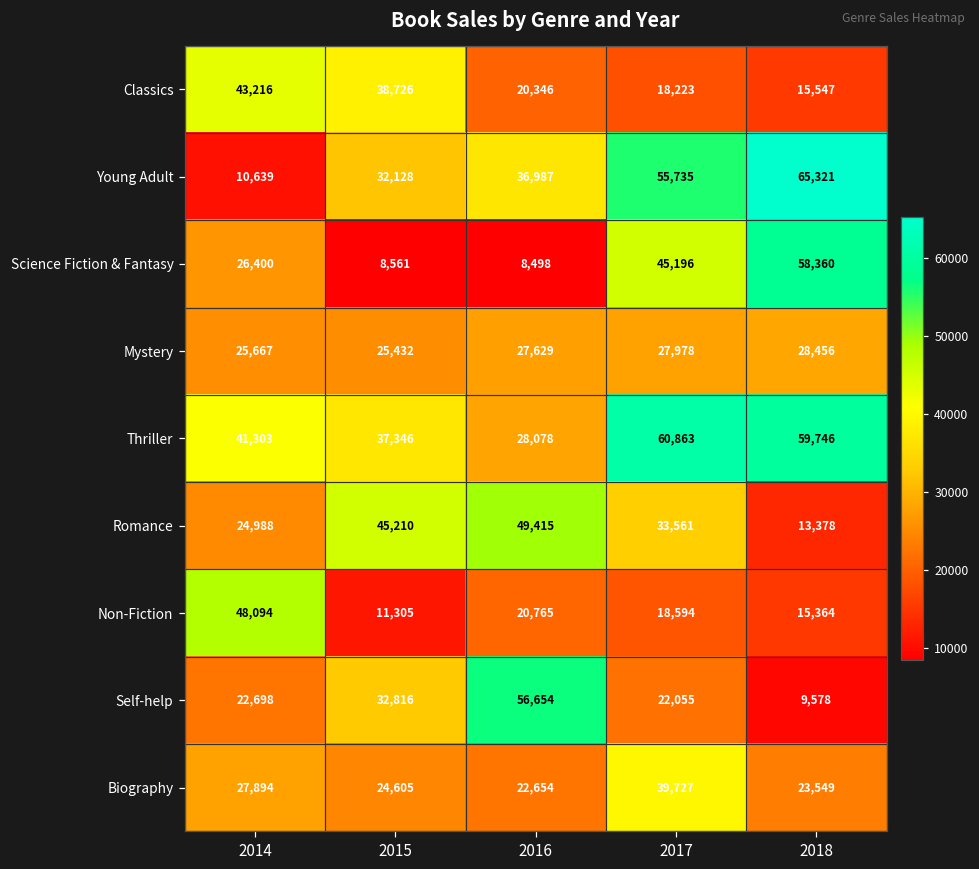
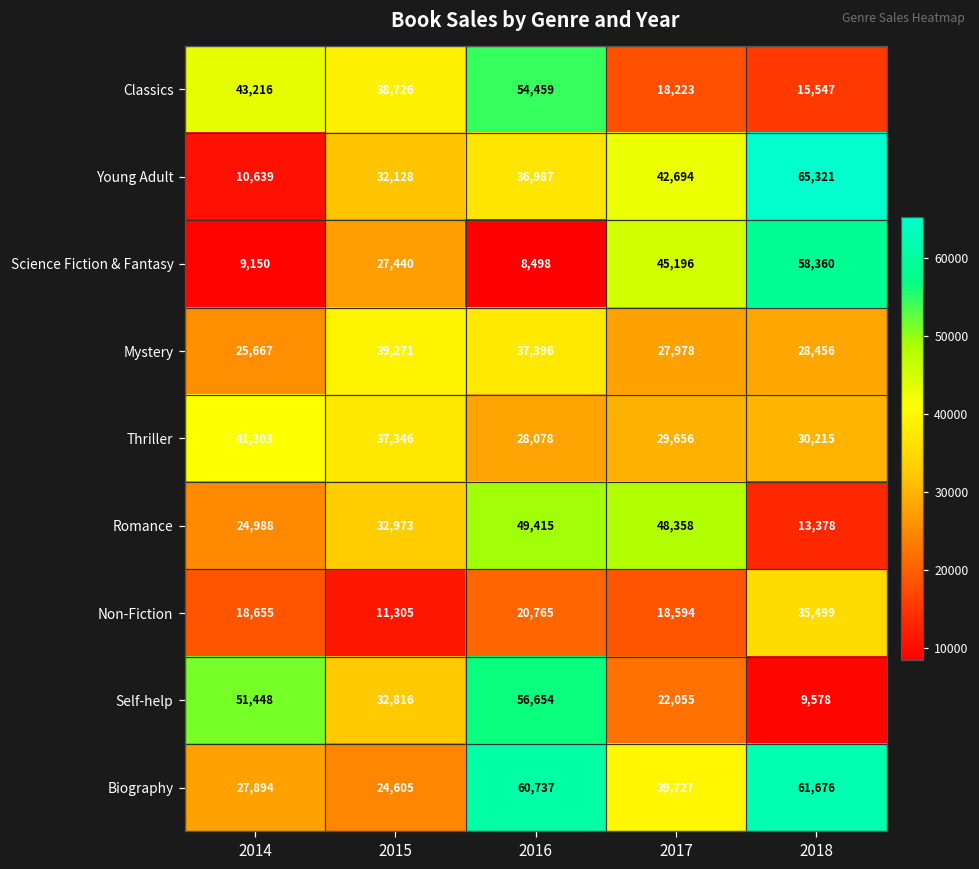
Classics, 2016: 20,346 -> 54,459
Young Adult, 2017: 55,735 -> 42,694
Science Fiction & Fantasy, 2014: 26,400 -> 9,150
Science Fiction & Fantasy, 2015: 8,561 -> 27,440
Mystery, 2015: 25,432 -> 39,271
Mystery, 2016: 27,629 -> 37,396
Thriller, 2017: 60,863 -> 29,656
Thriller, 2018: 59,746 -> 30,215
Romance, 2015: 45,210 -> 32,973
Romance, 2017: 33,561 -> 48,358
Non-Fiction, 2014: 48,094 -> 18,655
Non-Fiction, 2018: 15,364 -> 35,499
Self-help, 2014: 22,698 -> 51,448
Biography, 2016: 22,654 -> 60,737
Biography, 2018: 23,549 -> 61,676
